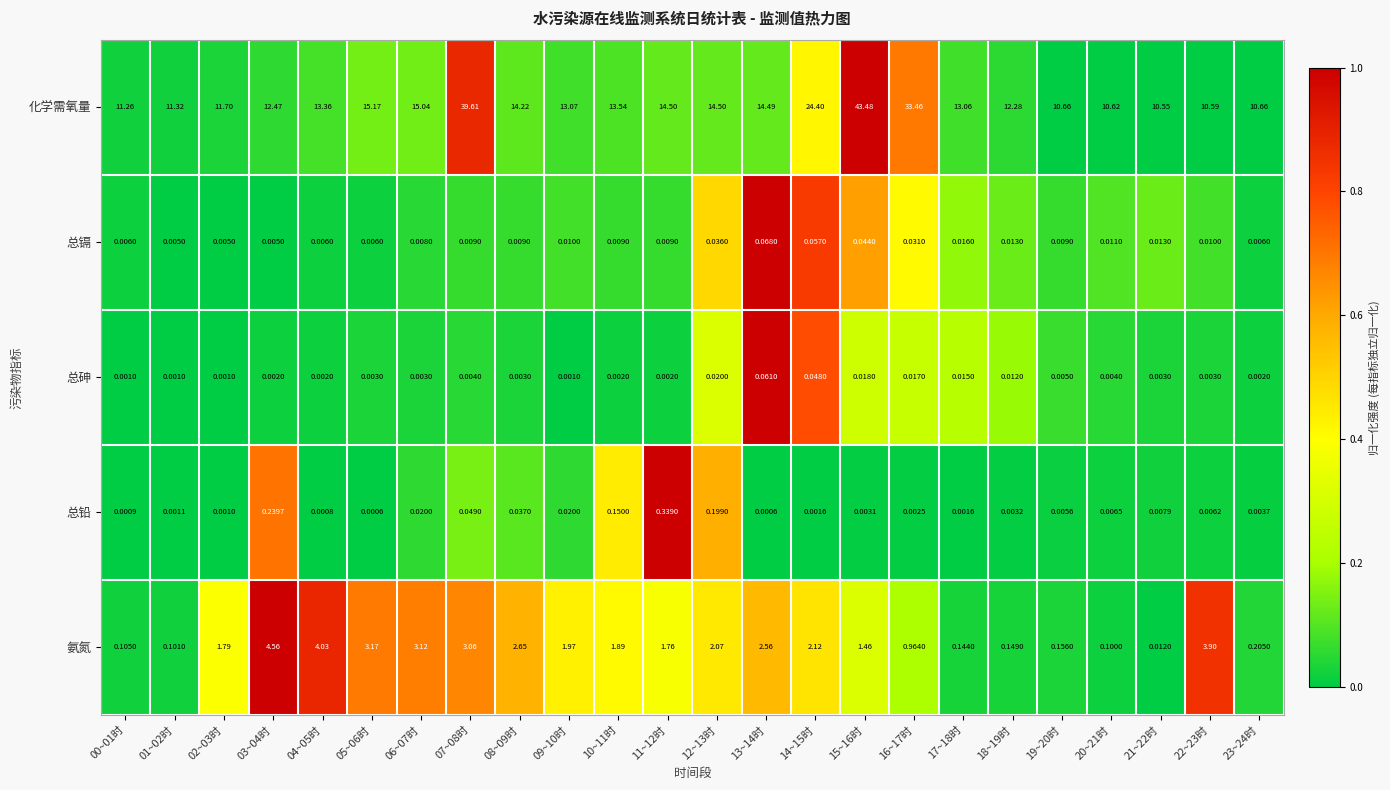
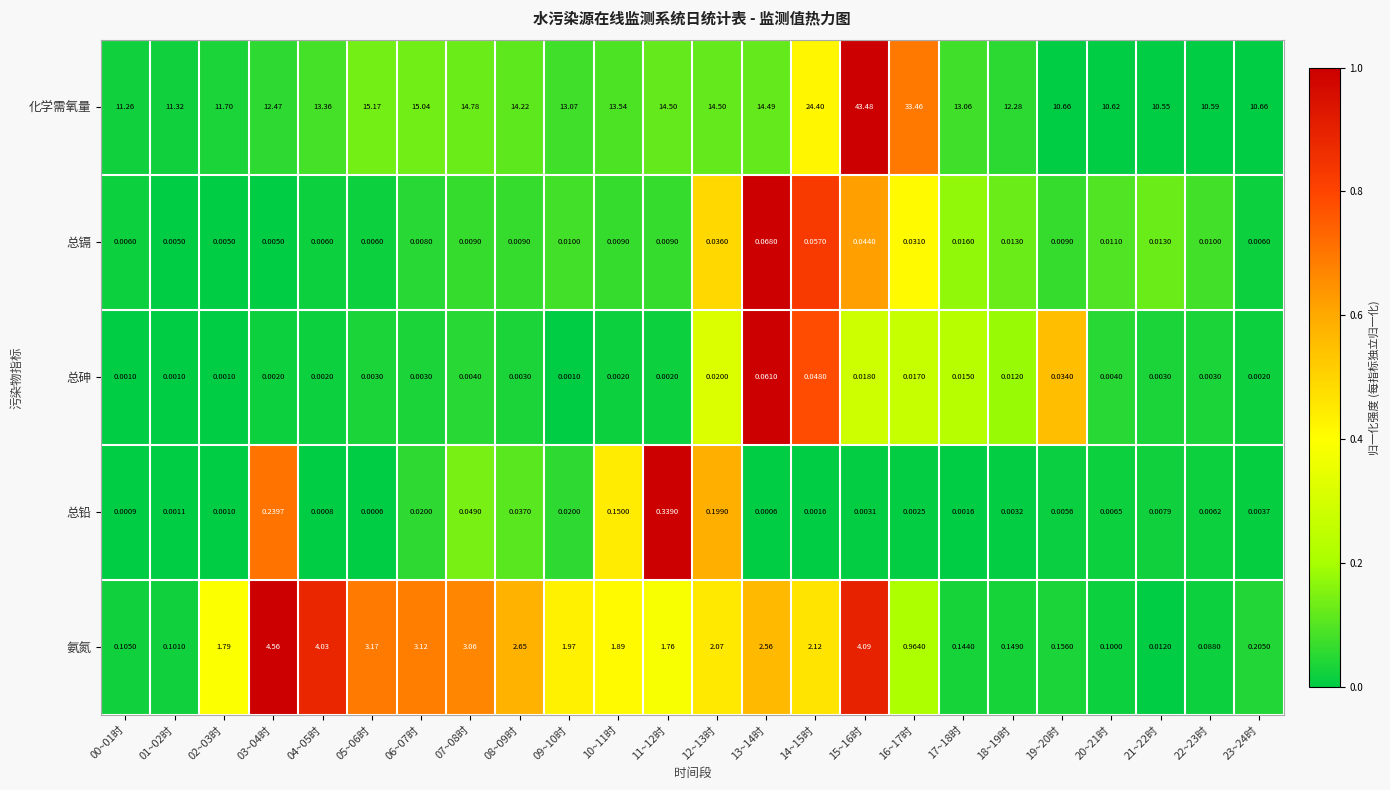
化学需氧量, 07~08时: 39.61 -> 14.78
总砷, 19~20时: 0.0050 -> 0.0340
氨氮, 15~16时: 1.46 -> 4.09
氨氮, 22~23时: 3.90 -> 0.0880
